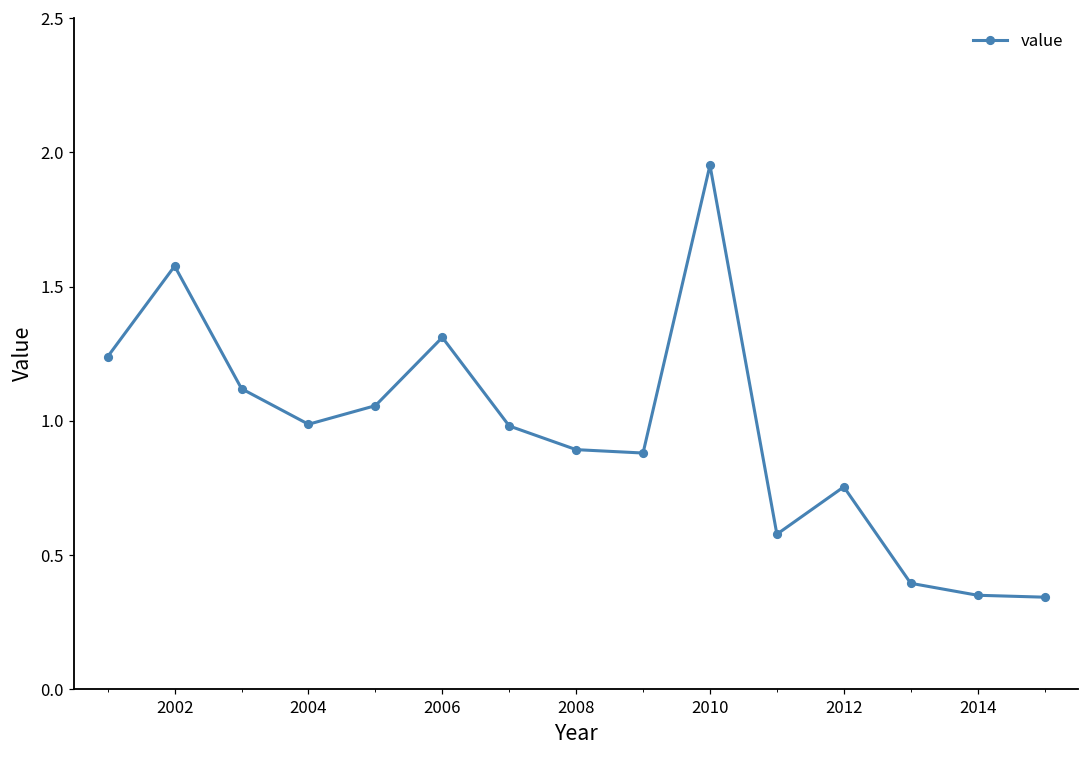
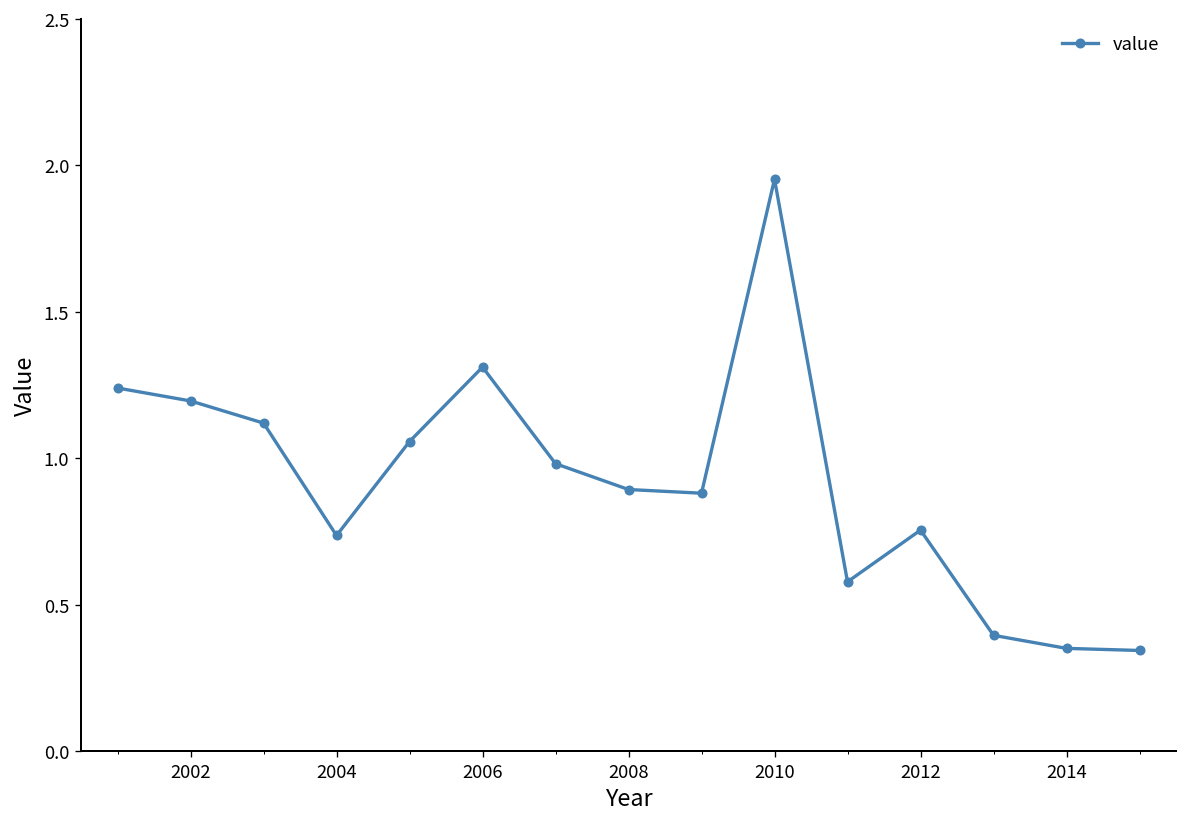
2002: 1.58 -> 1.20
2004: 0.99 -> 0.74
